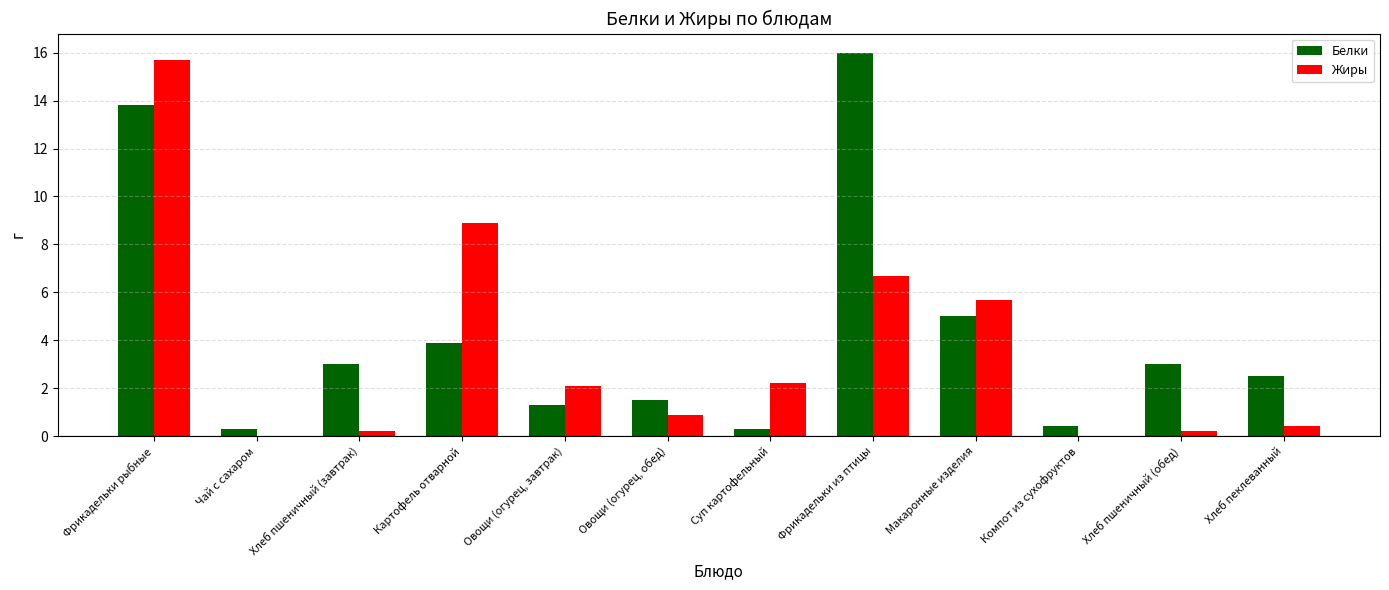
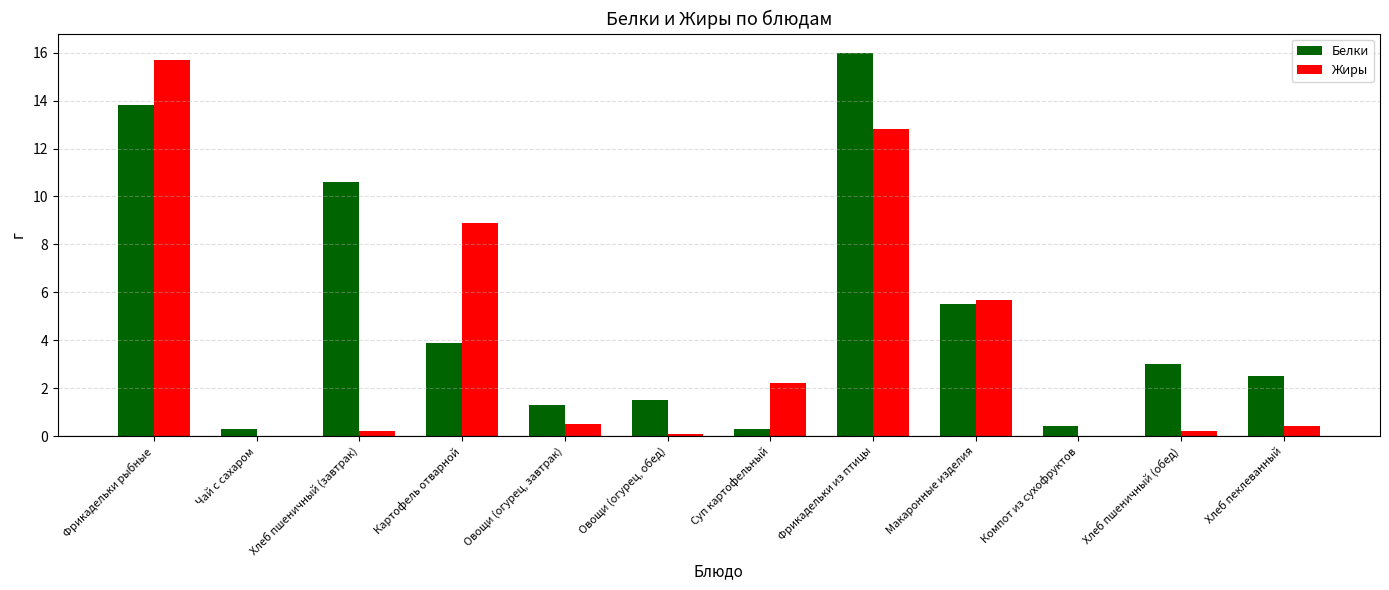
Белки, Хлеб пшеничный (завтрак): 3.0 -> 10.6
Жиры, Овощи (огурец, завтрак): 2.1 -> 0.5
Жиры, Овощи (огурец, обед): 0.9 -> 0.1
Жиры, Фрикадельки из птицы: 6.7 -> 12.8
Белки, Макаронные изделия: 5.0 -> 5.5
